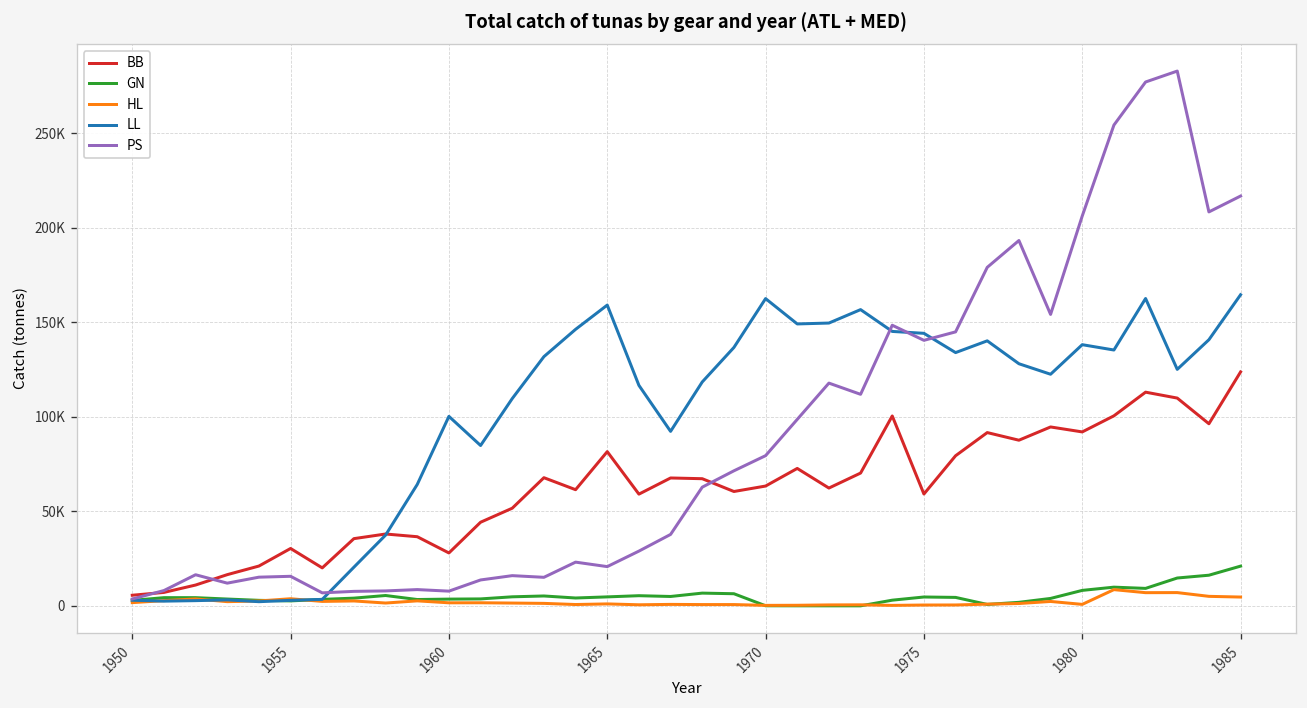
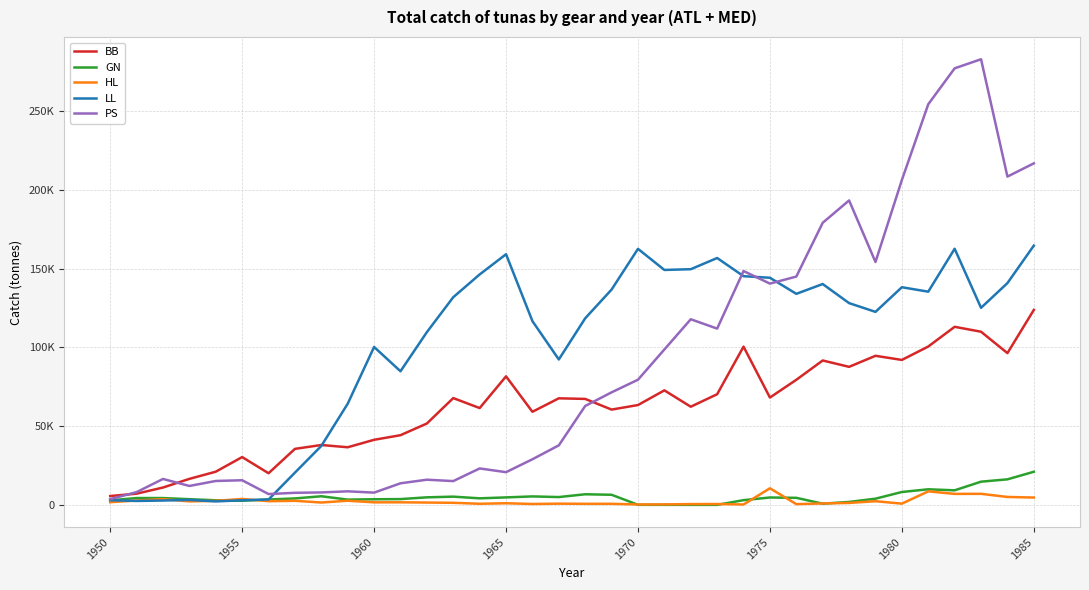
BB, 1960: 28000 -> 41000
BB, 1975: 59000 -> 68000
HL, 1975: 0 -> 11000
